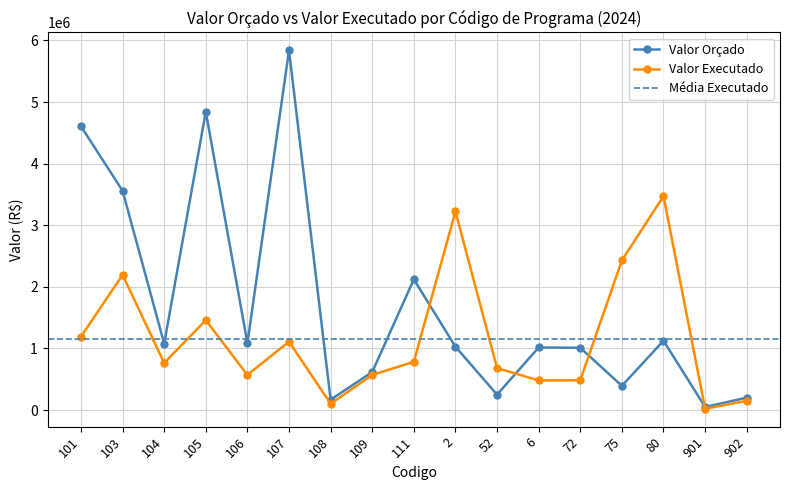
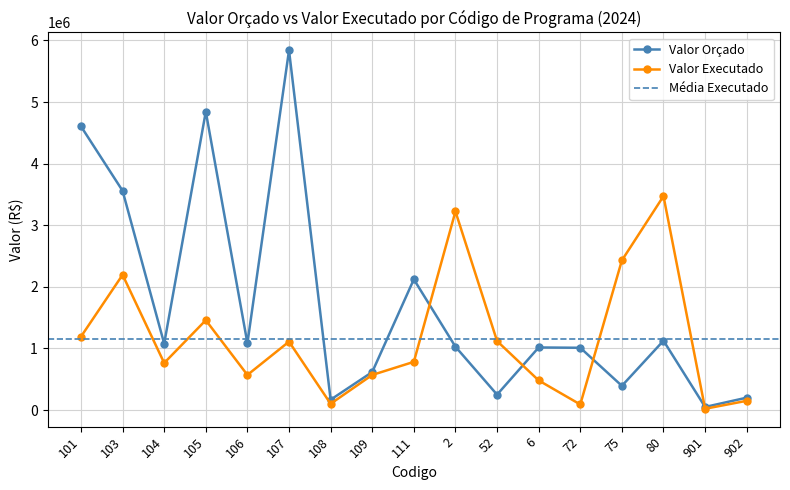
Valor Executado, 52: 700000 -> 1100000
Valor Executado, 72: 500000 -> 100000
